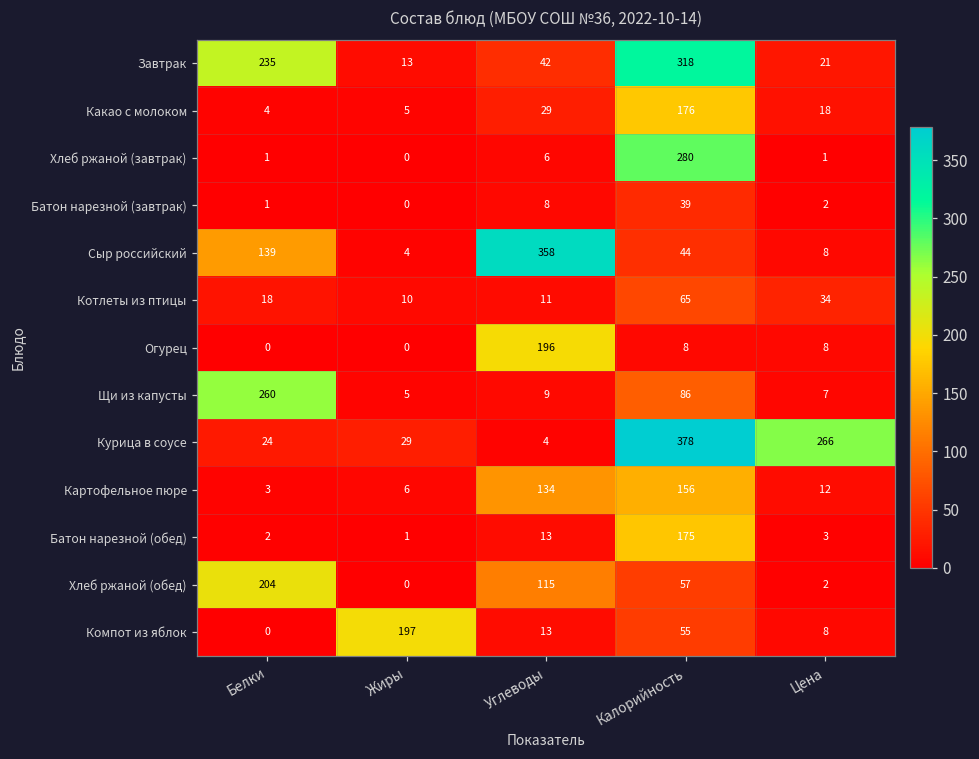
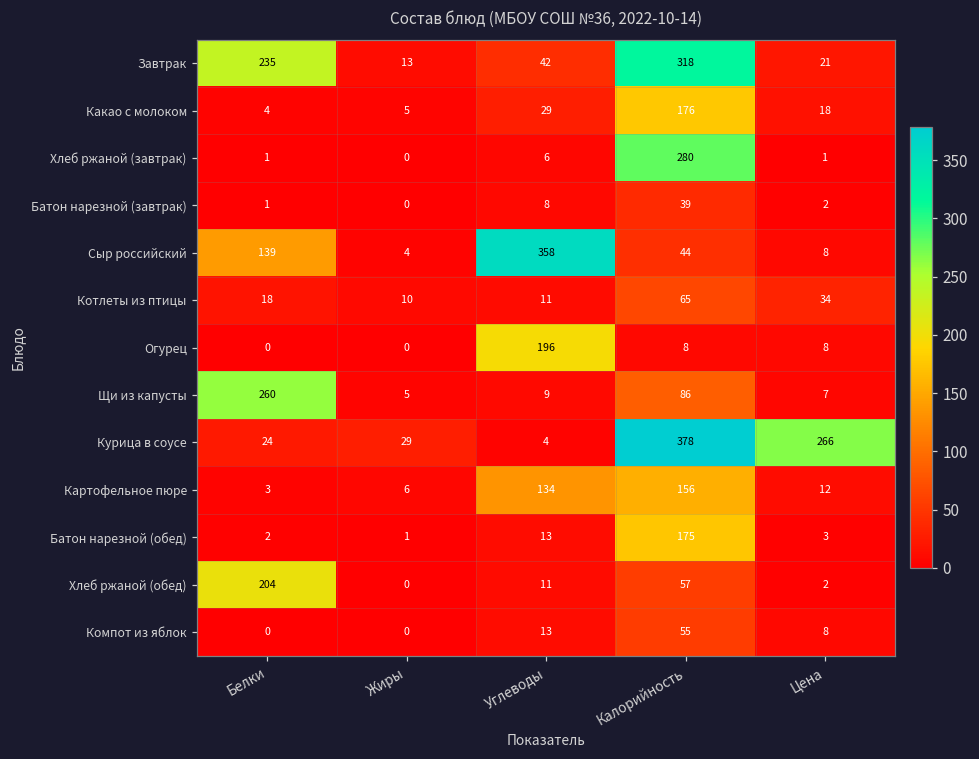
Хлеб ржаной (обед), Углеводы: 115 -> 11
Компот из яблок, Жиры: 197 -> 0
